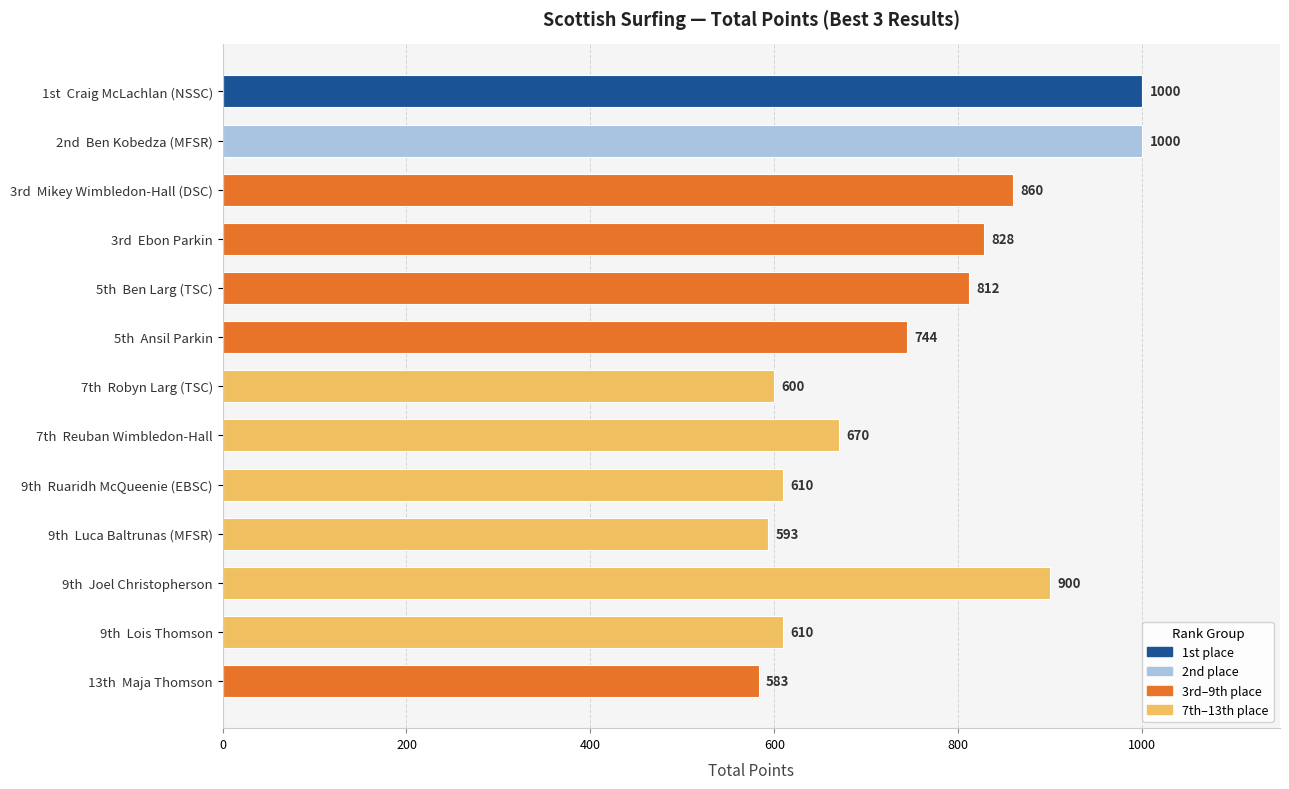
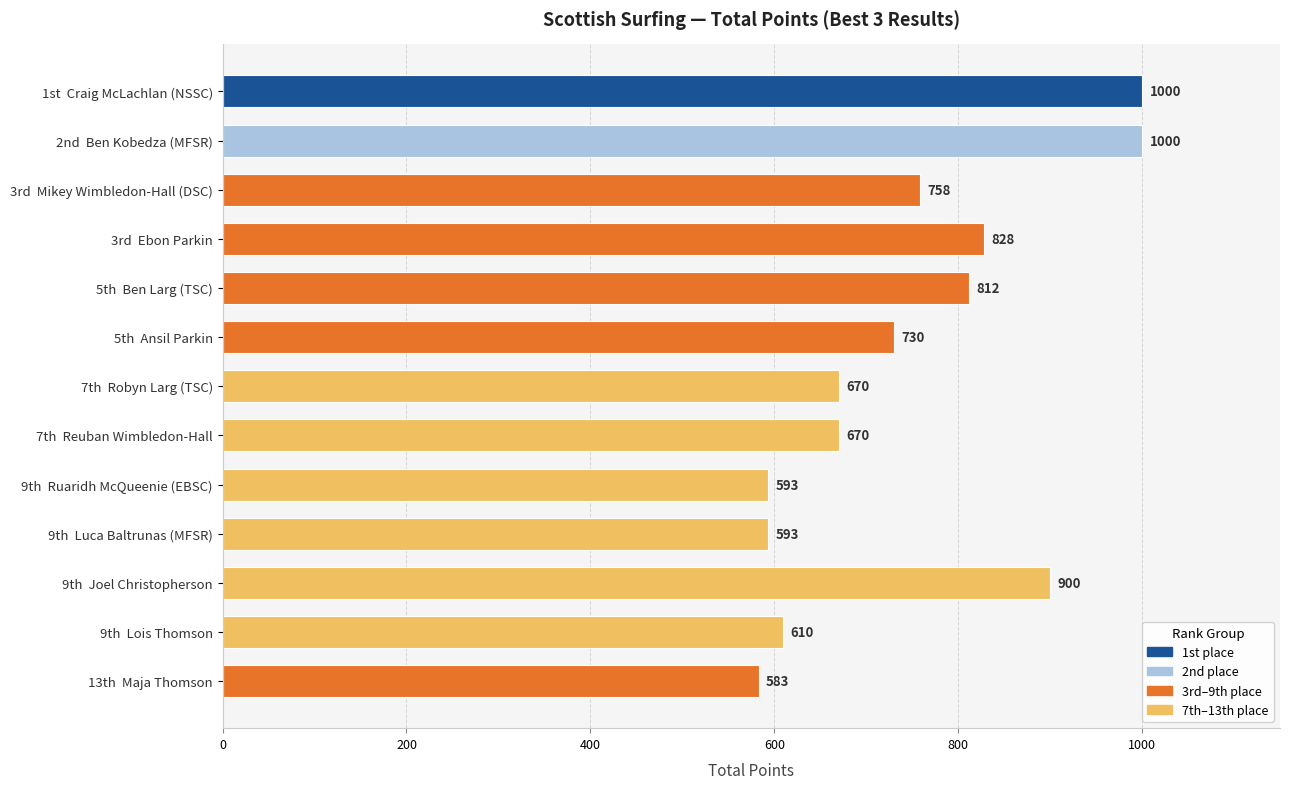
3rd Mikey Wimbledon-Hall (DSC): 860 -> 758
5th Ansil Parkin: 744 -> 730
7th Robyn Larg (TSC): 600 -> 670
9th Ruaridh McQueenie (EBSC): 610 -> 593
